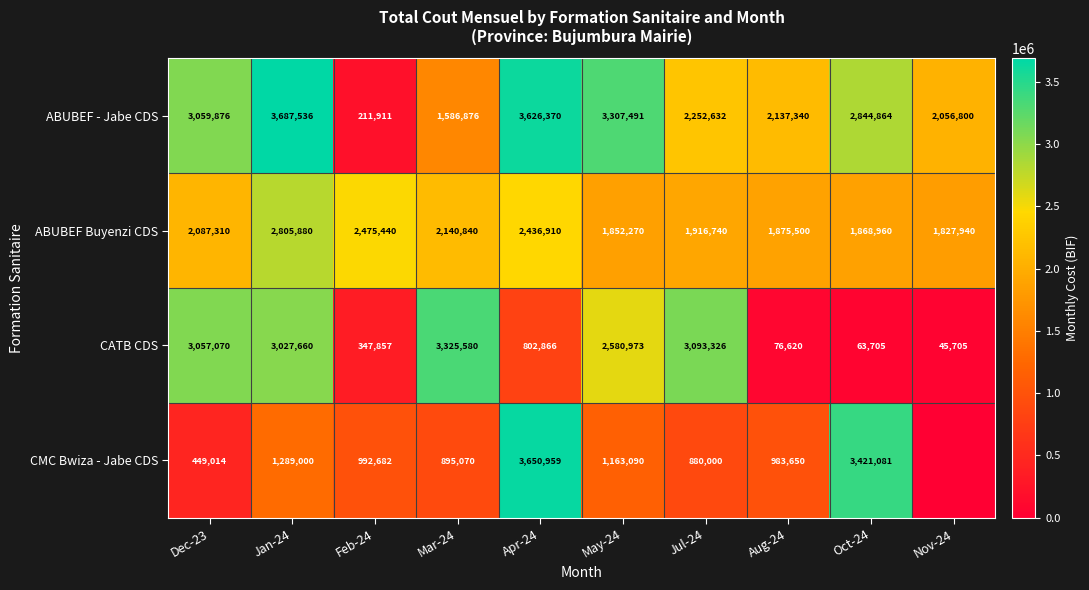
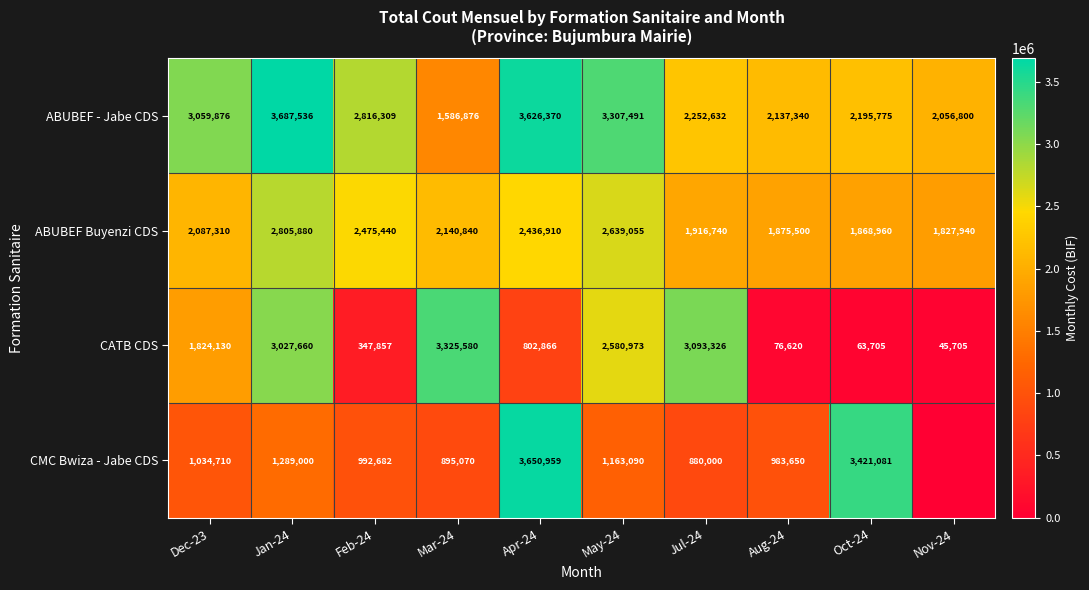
ABUBEF - Jabe CDS, Feb-24: 211,911 -> 2,816,309
ABUBEF - Jabe CDS, Oct-24: 2,844,864 -> 2,195,775
ABUBEF Buyenzi CDS, May-24: 1,852,270 -> 2,639,055
CATB CDS, Dec-23: 3,057,070 -> 1,824,130
CMC Bwiza - Jabe CDS, Dec-23: 449,014 -> 1,034,710
